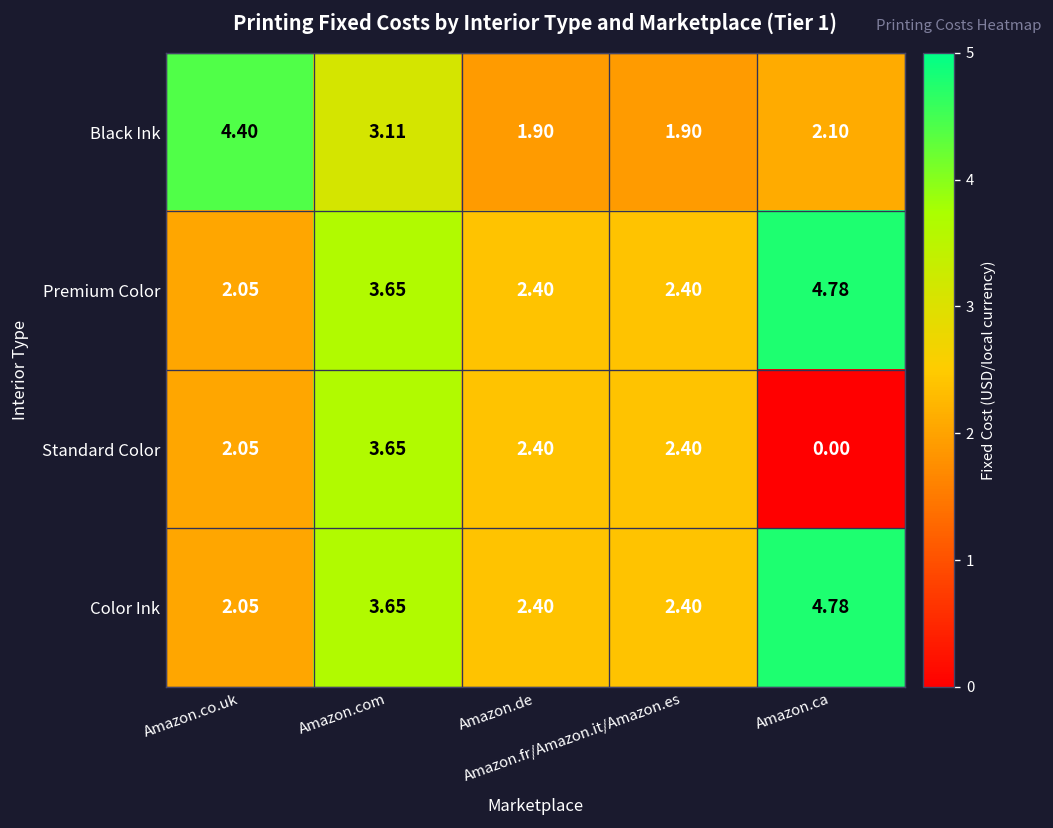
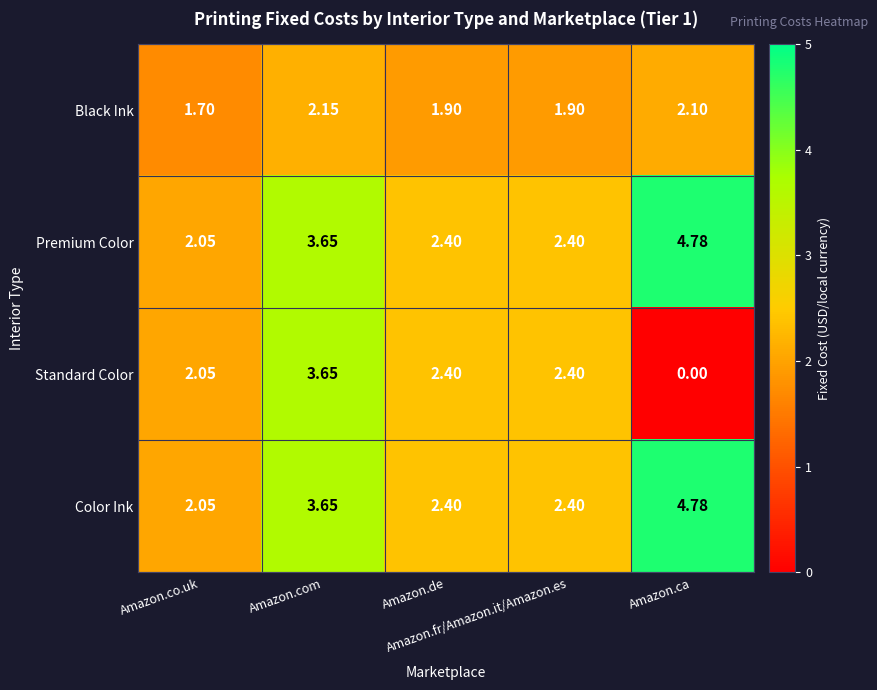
Black Ink, Amazon.co.uk: 4.40 -> 1.70
Black Ink, Amazon.com: 3.11 -> 2.15
